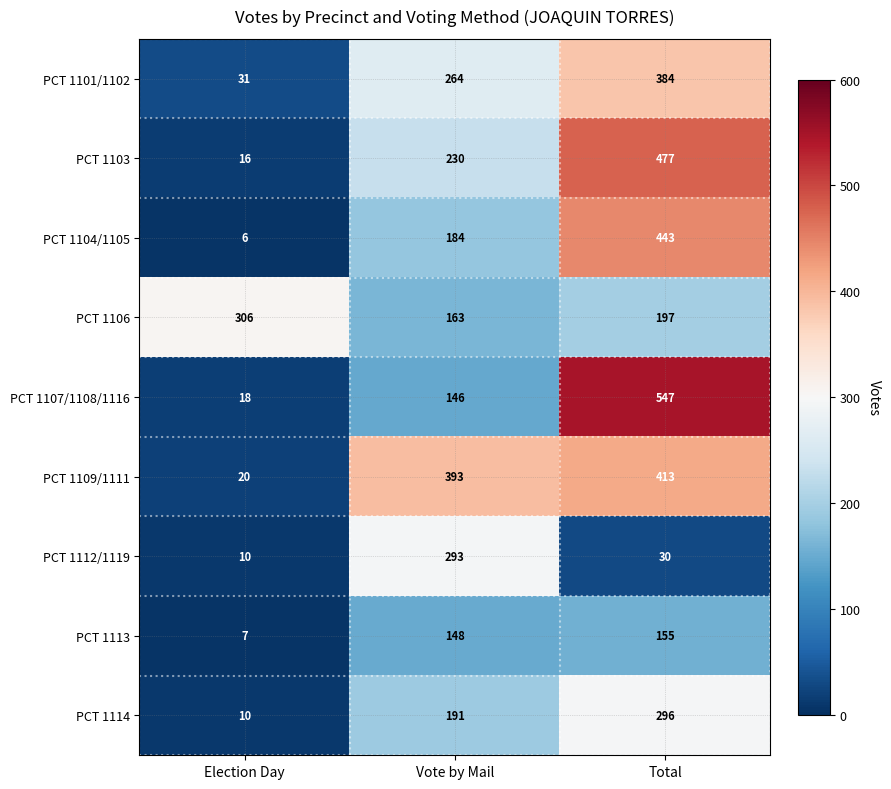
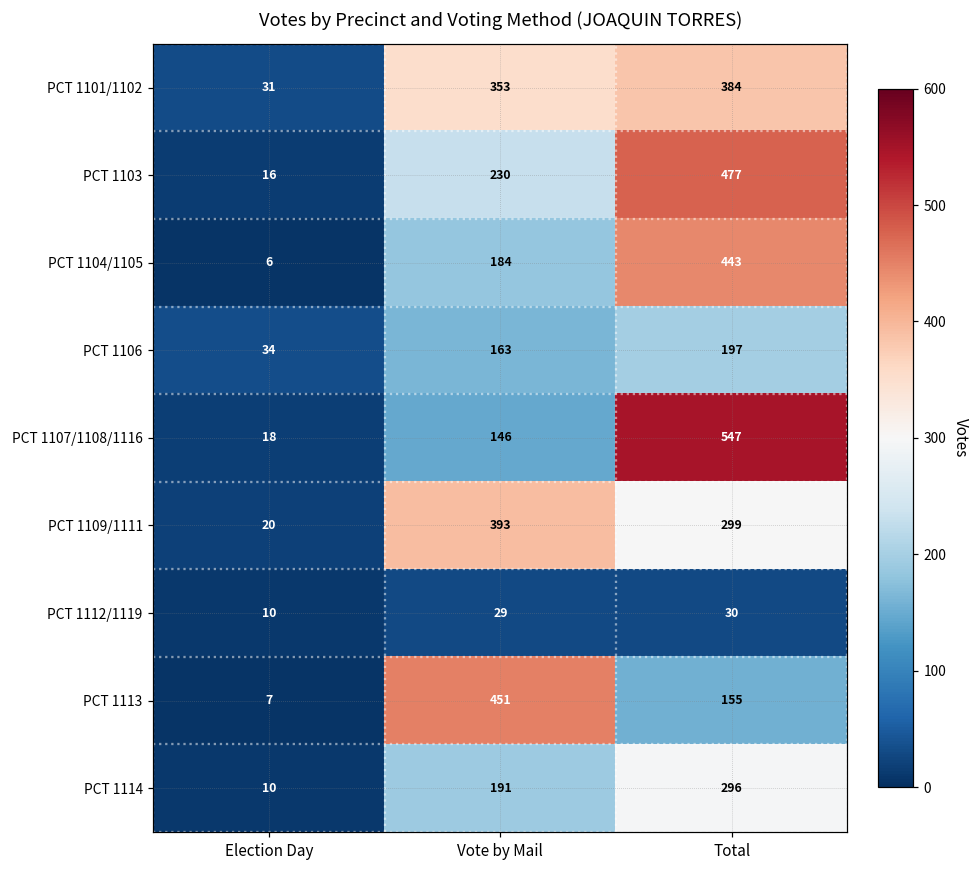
PCT 1101/1102, Vote by Mail: 264 -> 353
PCT 1106, Election Day: 306 -> 34
PCT 1109/1111, Total: 413 -> 299
PCT 1112/1119, Vote by Mail: 293 -> 29
PCT 1113, Vote by Mail: 148 -> 451
